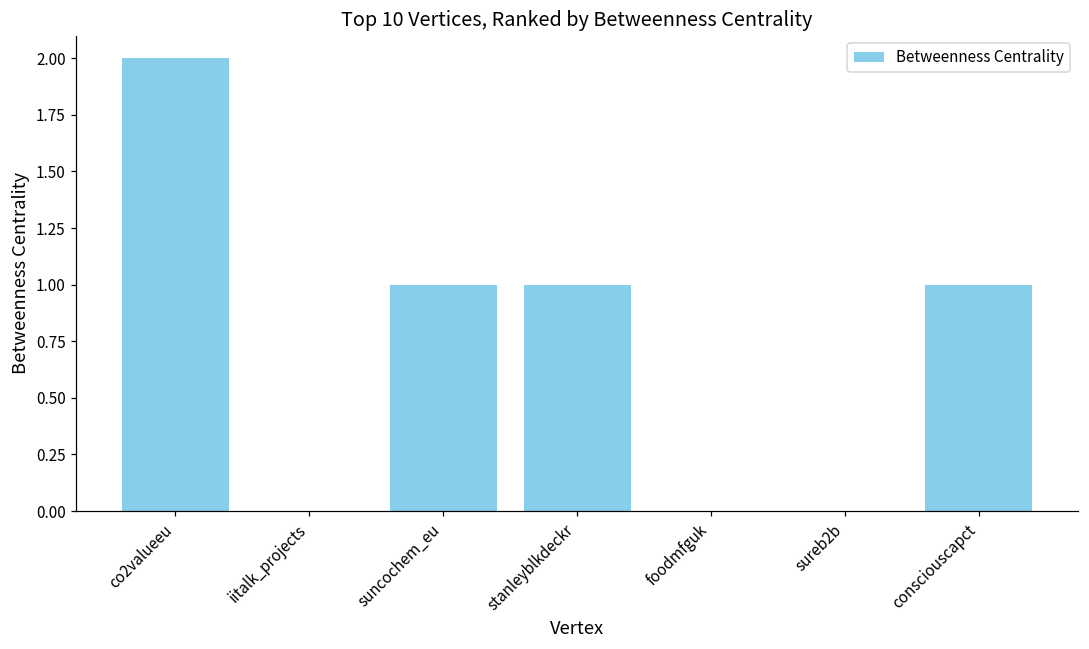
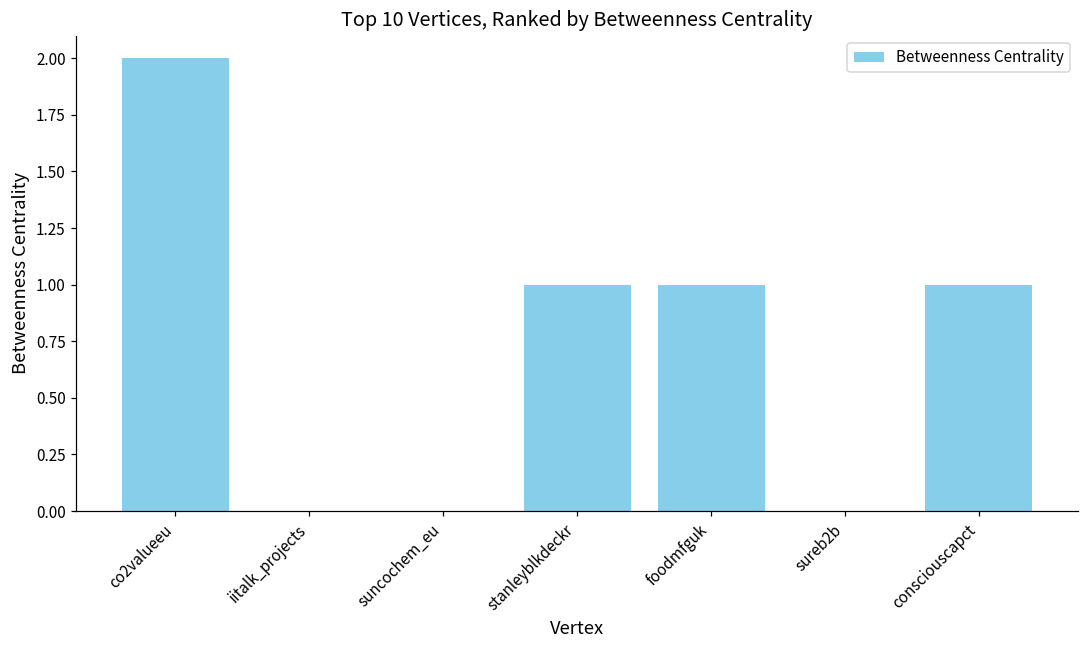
suncochem_eu: 1 -> 0
foodmfguk: 0 -> 1
